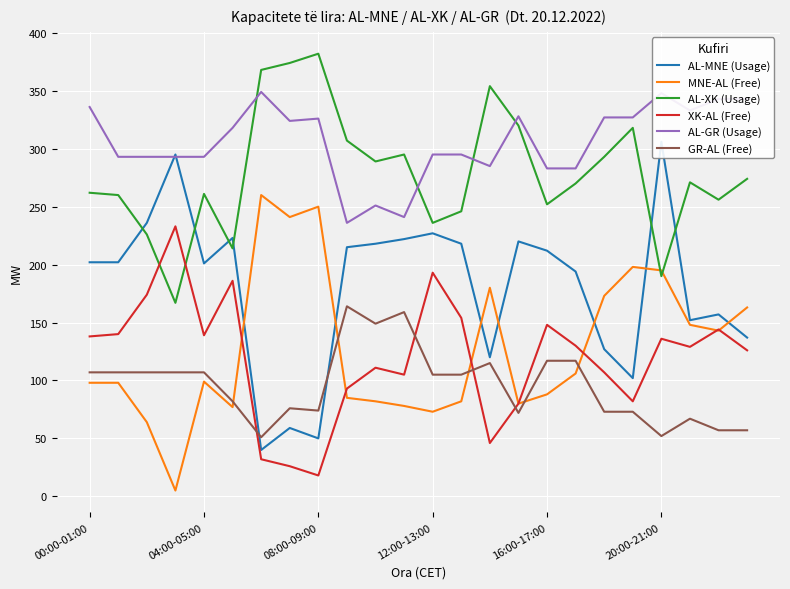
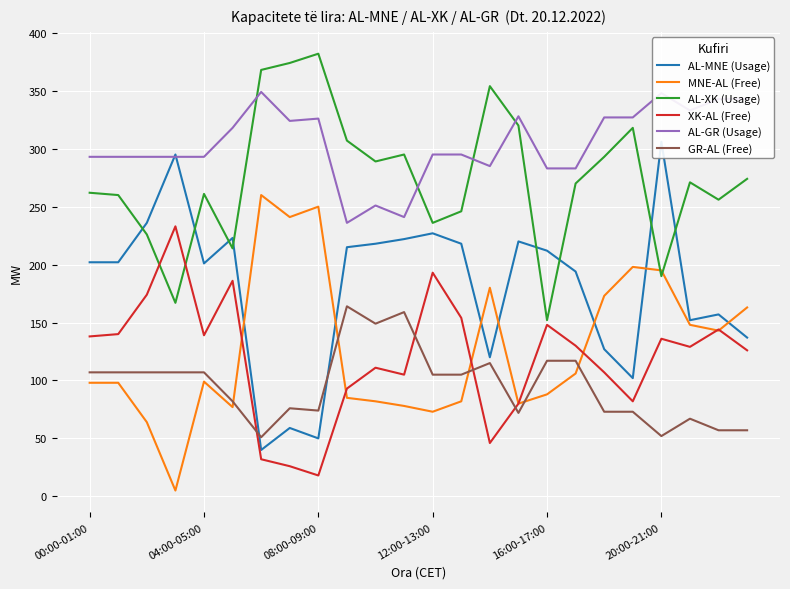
AL-GR (Usage), 00:00-01:00: 336 -> 293
AL-XK (Usage), 16:00-17:00: 252 -> 152
